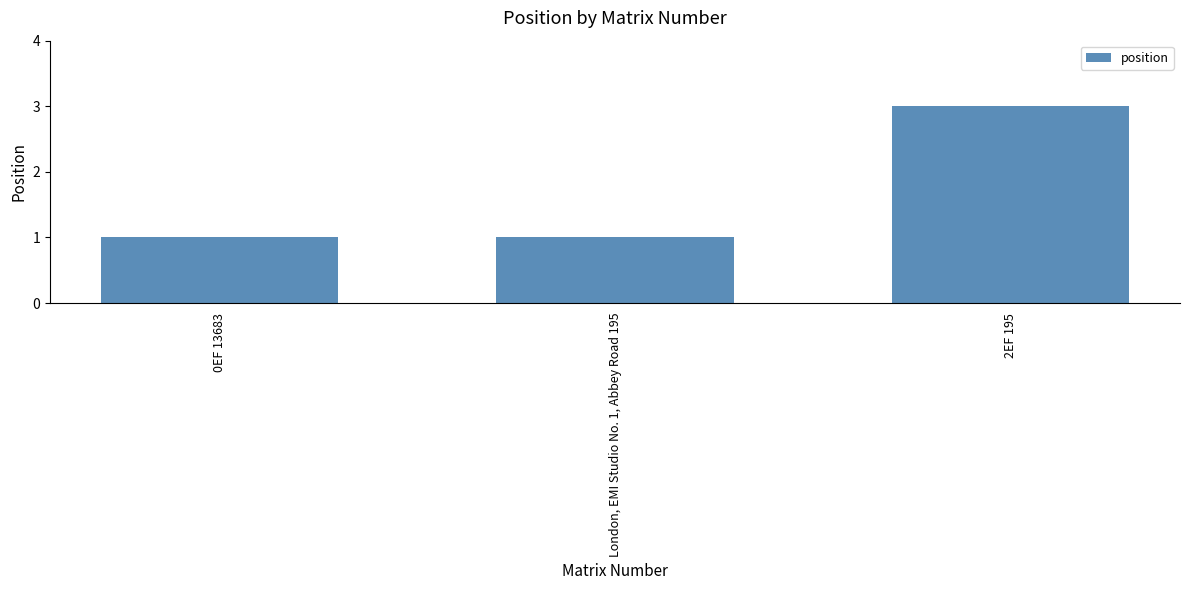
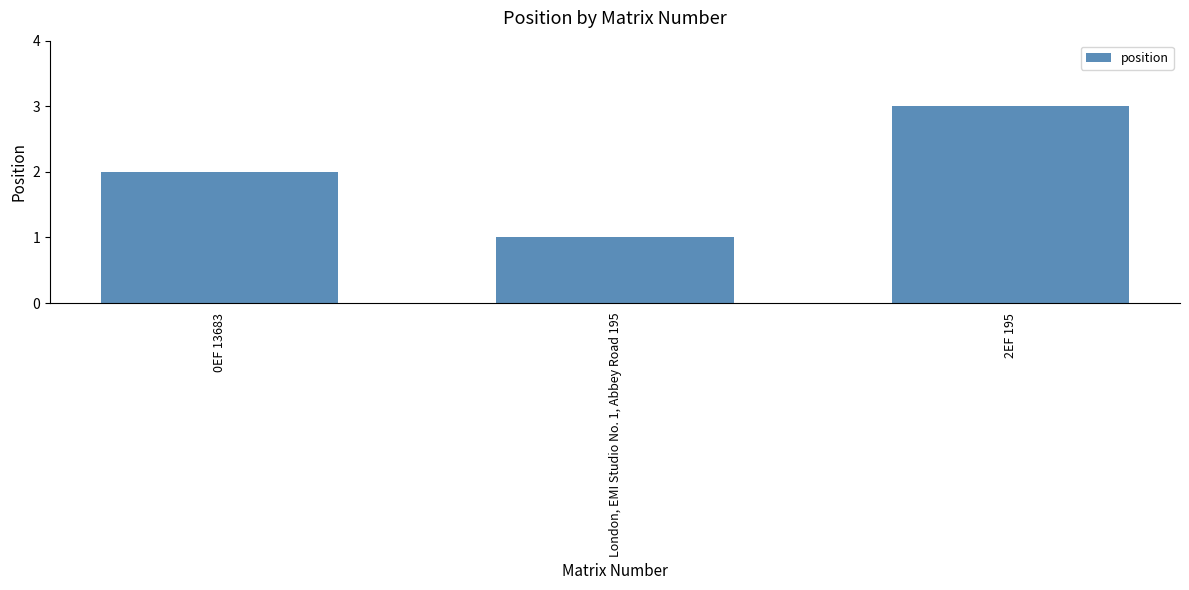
0EF 13683: 1 -> 2
